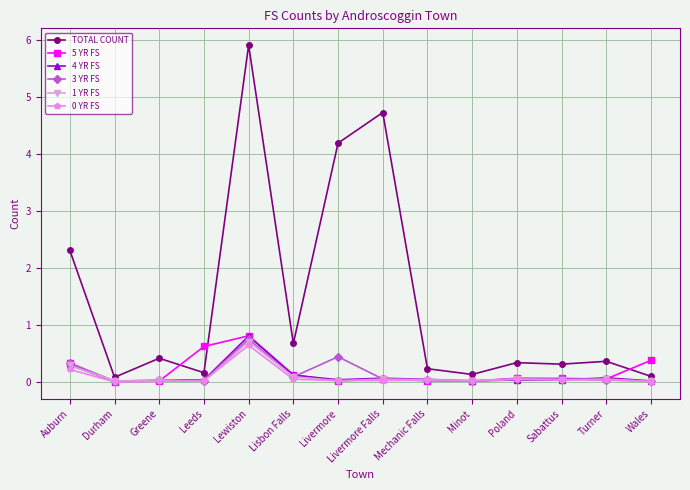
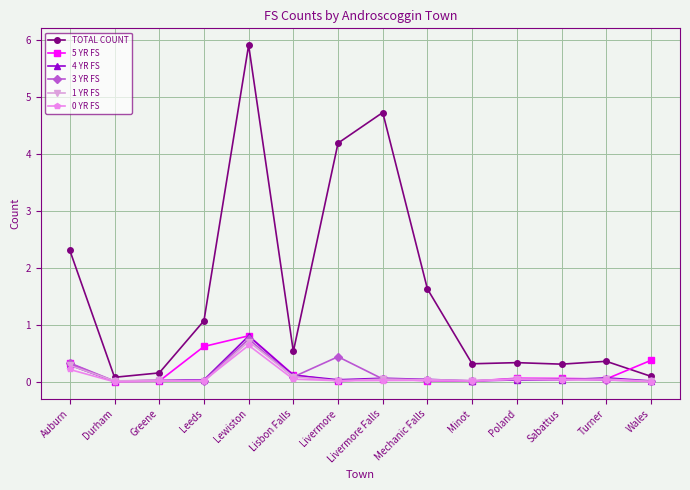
TOTAL COUNT, Greene: 0.4 -> 0.2
TOTAL COUNT, Leeds: 0.2 -> 1.1
TOTAL COUNT, Lisbon Falls: 0.7 -> 0.5
TOTAL COUNT, Mechanic Falls: 0.2 -> 1.6
TOTAL COUNT, Minot: 0.1 -> 0.3
